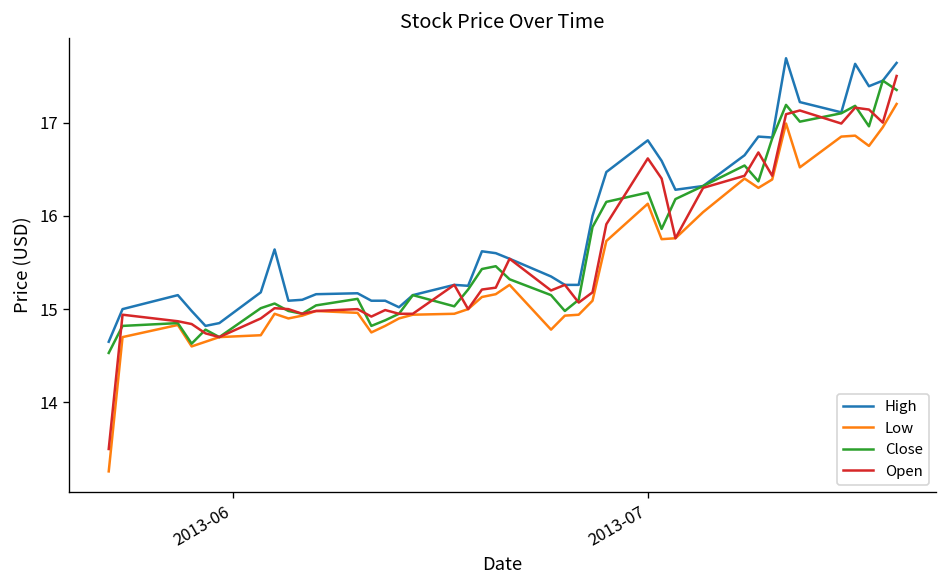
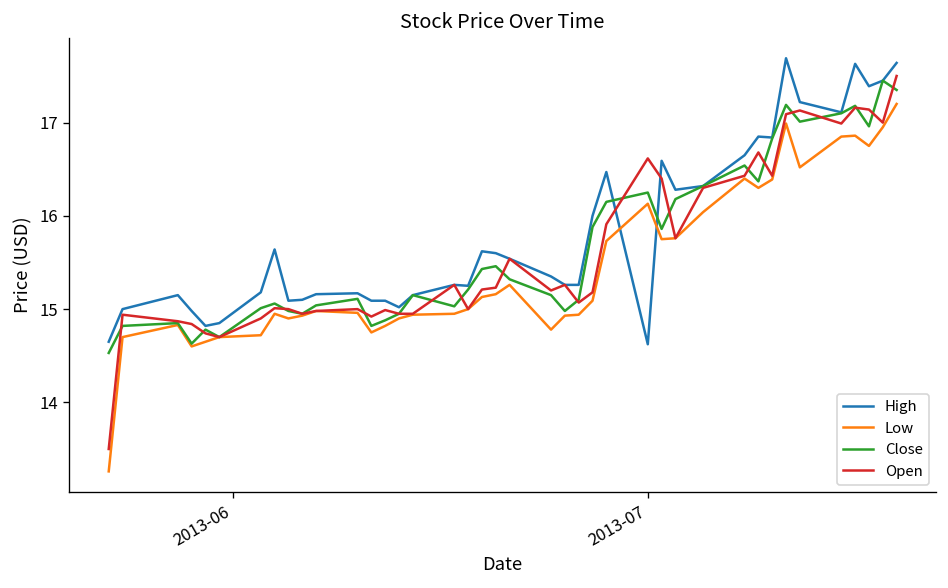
High, 2013-07: 16.8 -> 14.6
